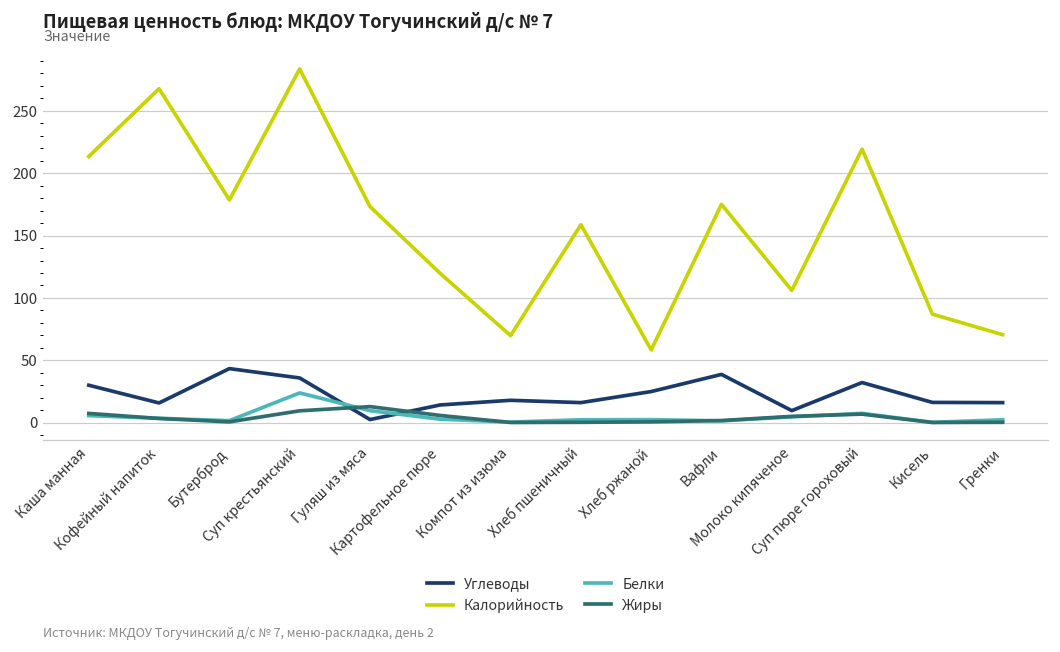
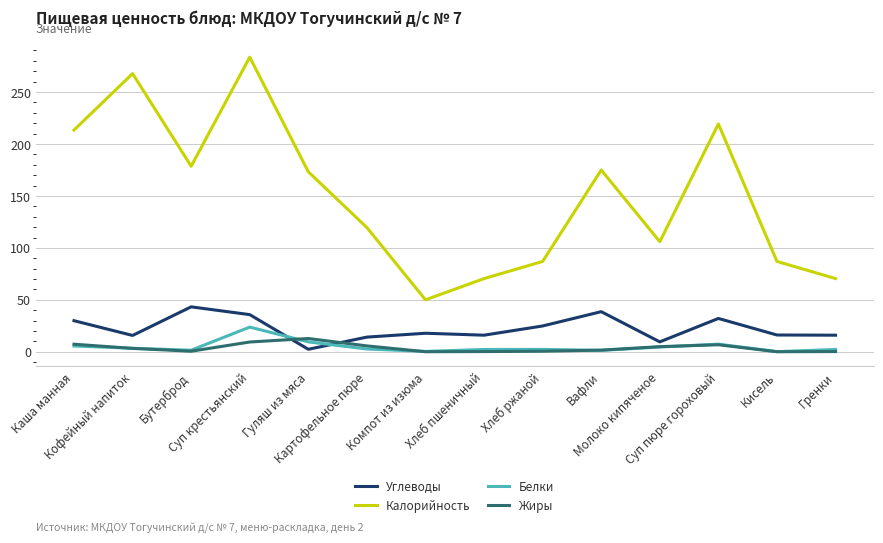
Калорийность, Компот из изюма: 70 -> 50
Калорийность, Хлеб пшеничный: 159 -> 71
Калорийность, Хлеб ржаной: 58 -> 87
